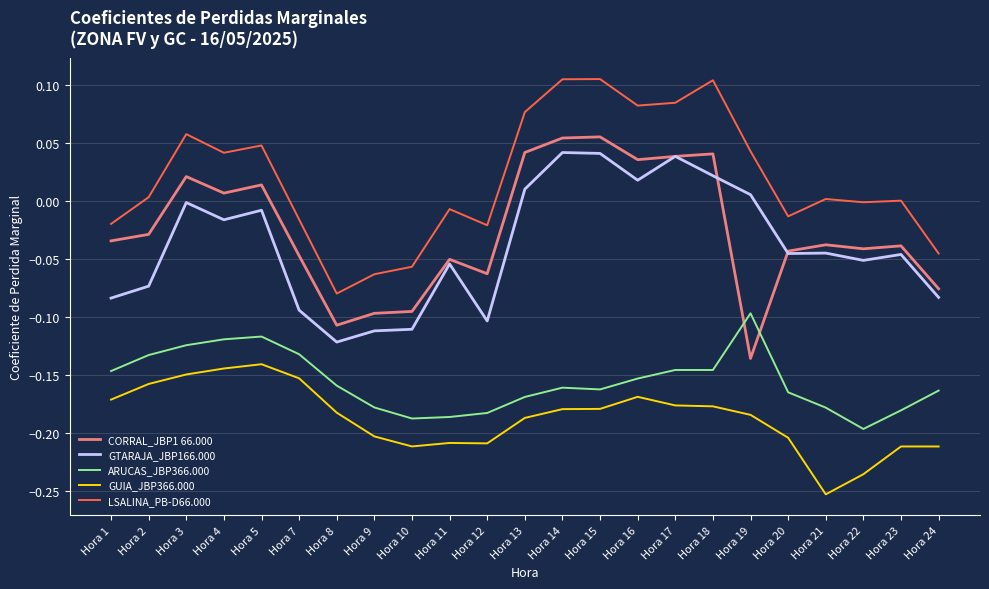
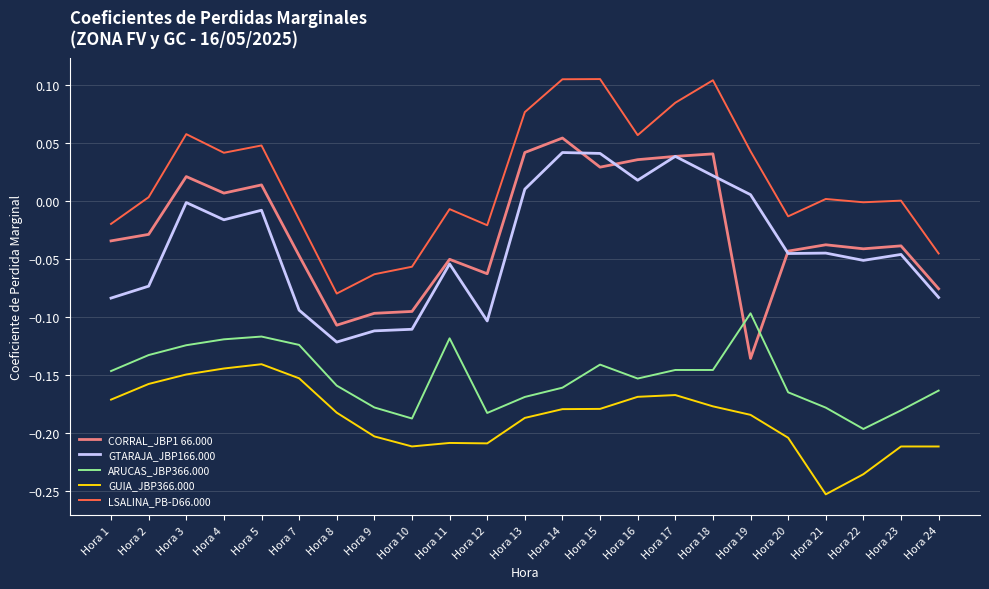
ARUCAS_JBP366.000, Hora 7: -0.132 -> -0.124
ARUCAS_JBP366.000, Hora 11: -0.186 -> -0.118
CORRAL_JBP1 66.000, Hora 15: 0.055 -> 0.029
ARUCAS_JBP366.000, Hora 15: -0.163 -> -0.141
LSALINA_PB-D66.000, Hora 16: 0.082 -> 0.057
GUIA_JBP366.000, Hora 17: -0.176 -> -0.167
